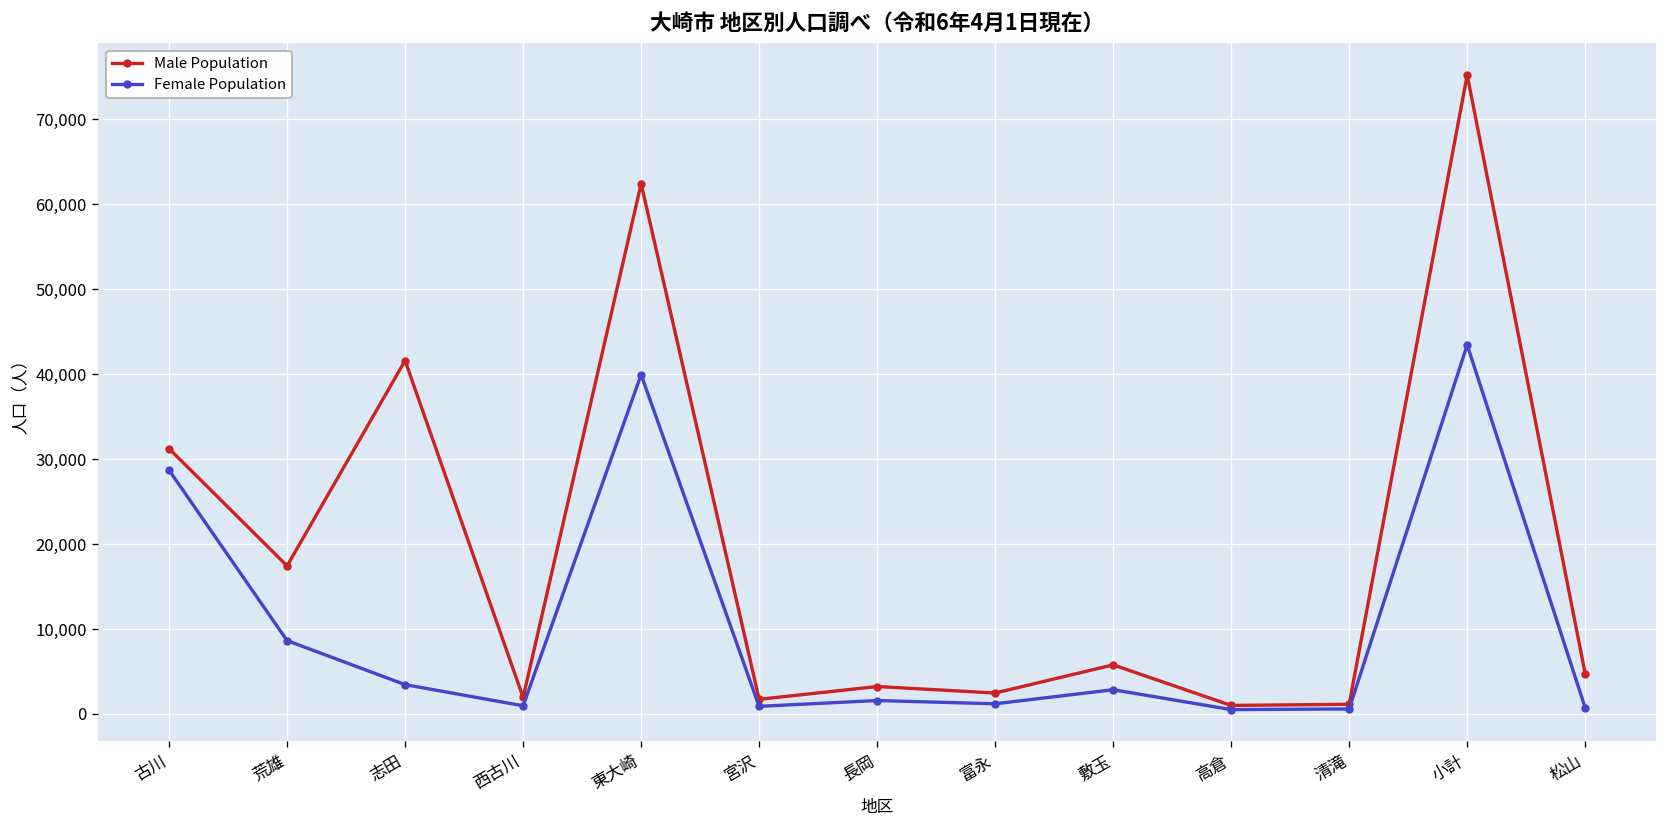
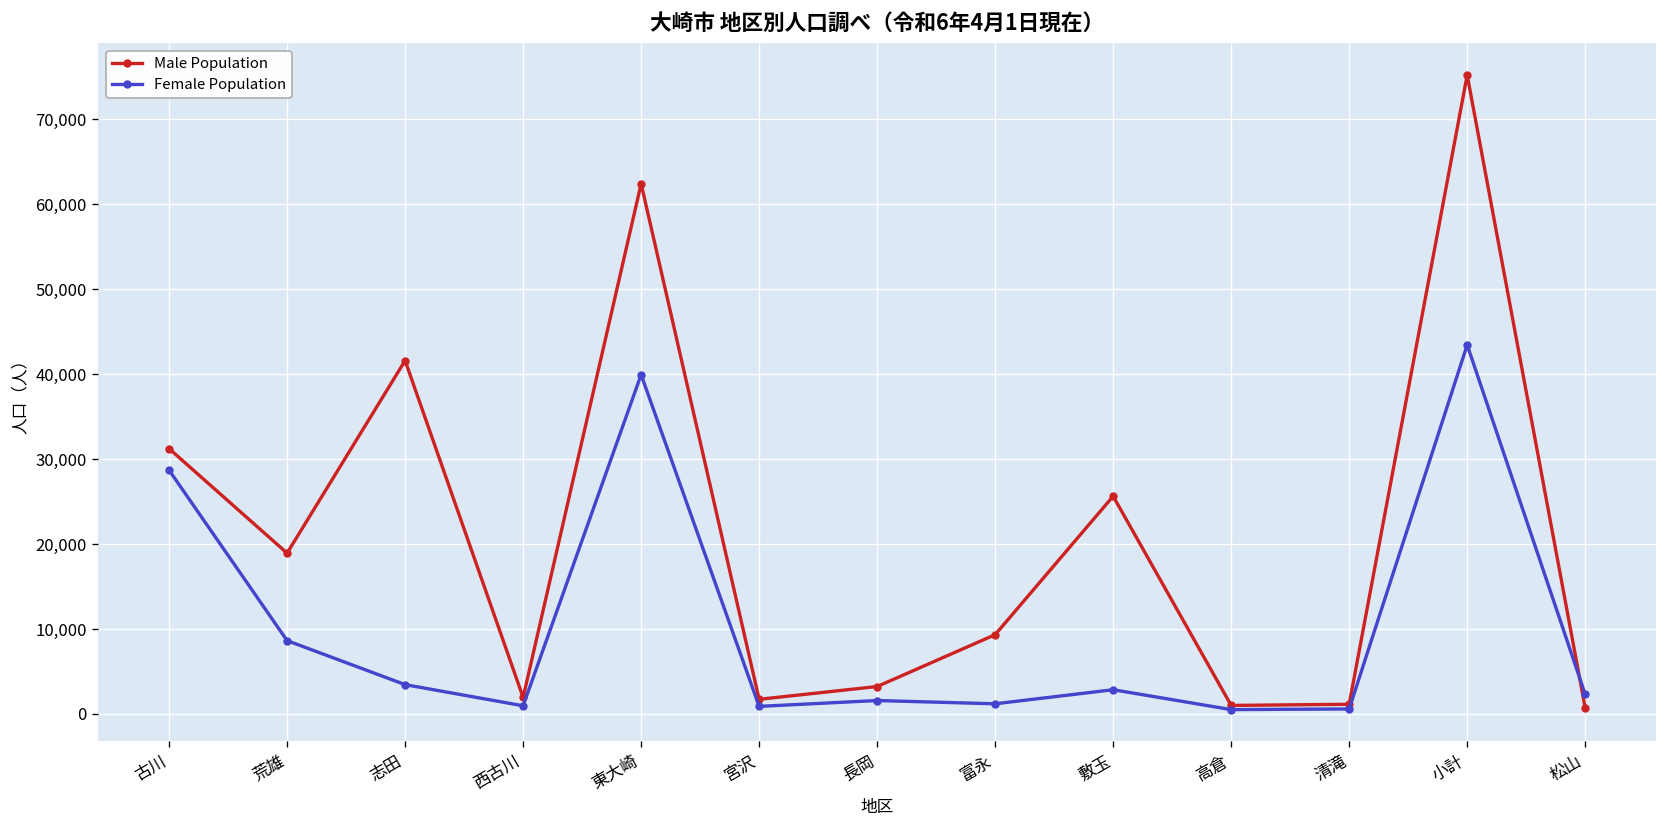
Male Population, 荒雄: 17,000 -> 19,000
Male Population, 富永: 2,000 -> 9,000
Male Population, 敷玉: 6,000 -> 26,000
Male Population, 松山: 5,000 -> 1,000
Female Population, 松山: 1,000 -> 2,000
